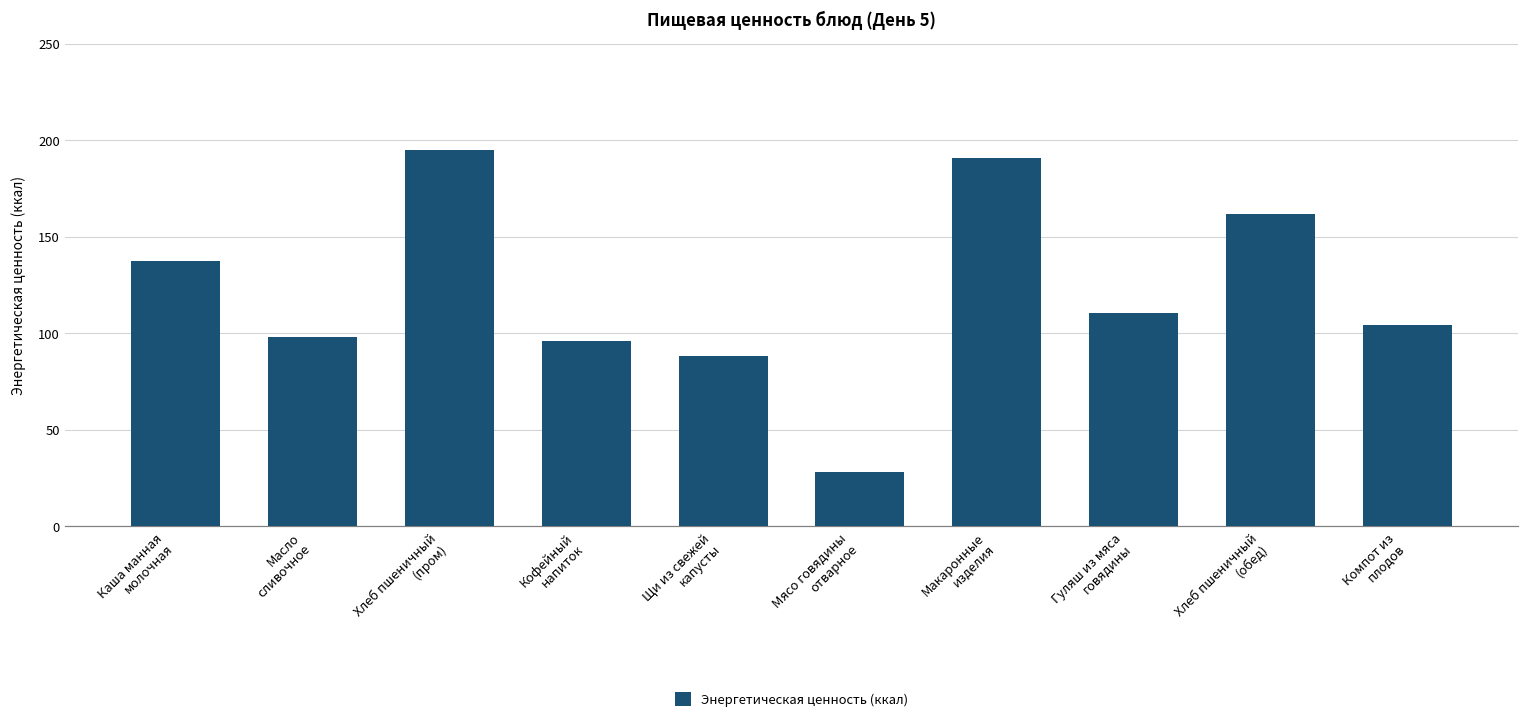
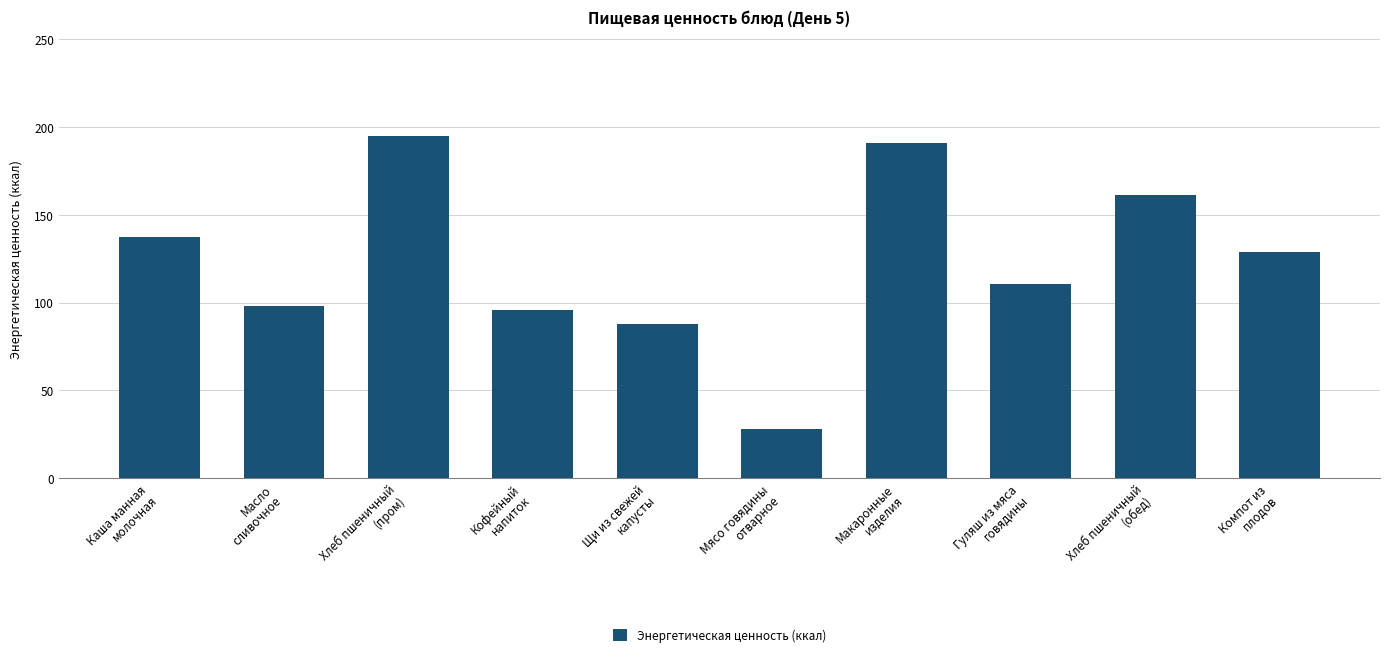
Компот из плодов: 104 -> 129
